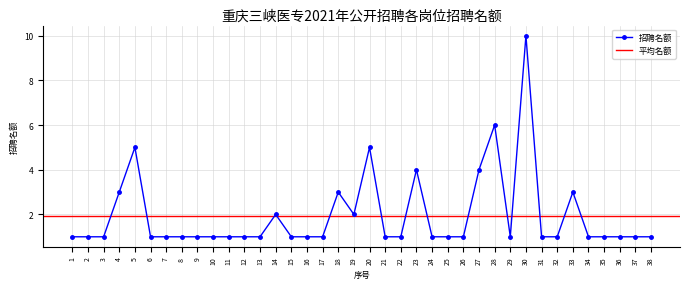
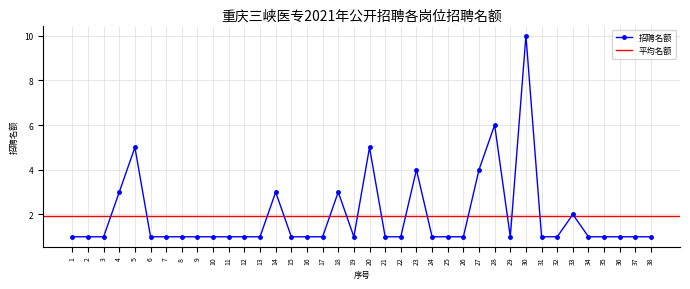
14: 2 -> 3
19: 2 -> 1
33: 3 -> 2
